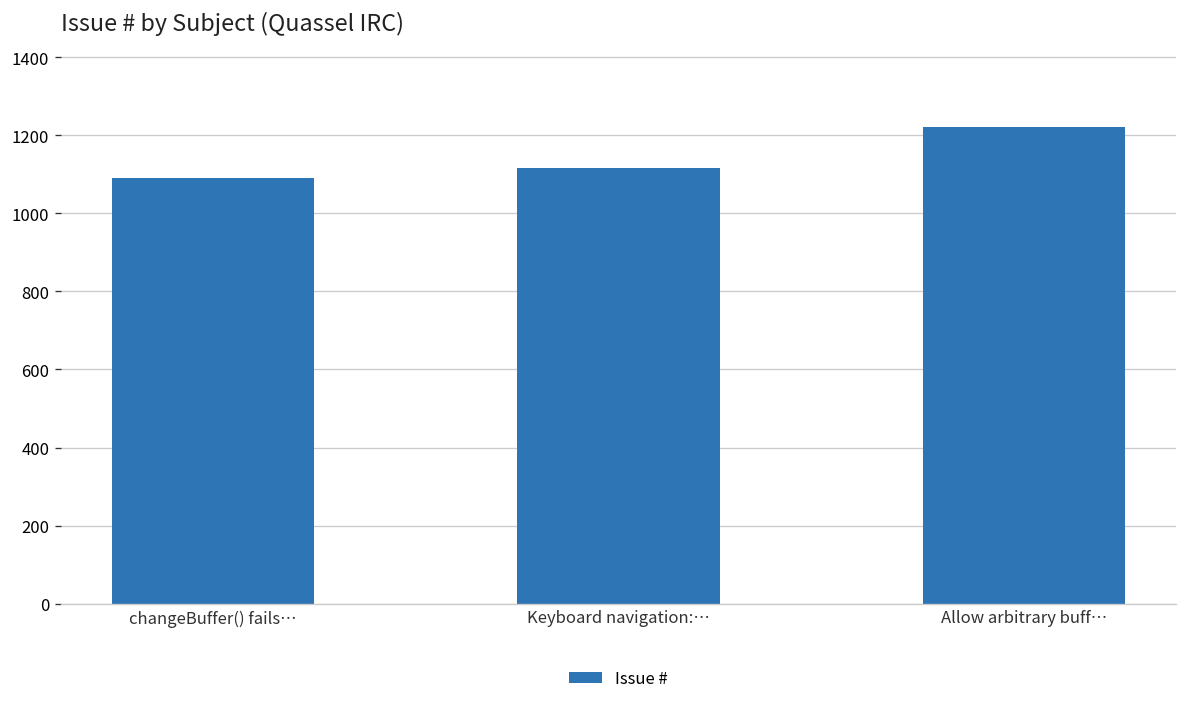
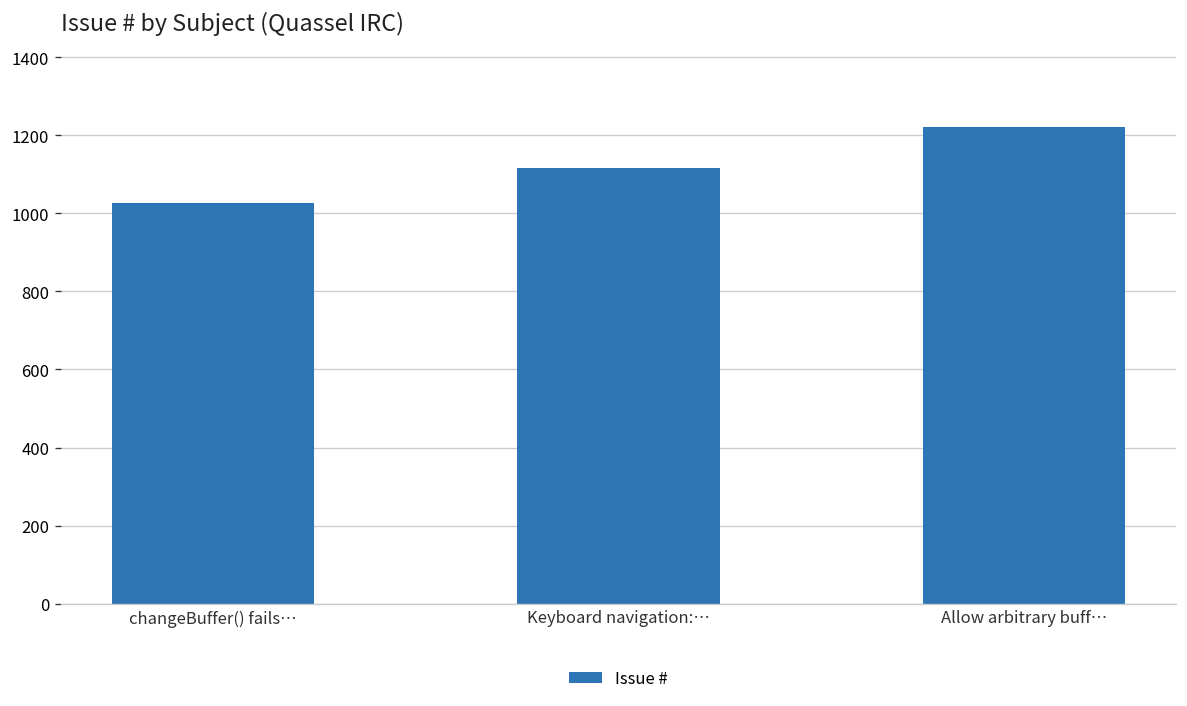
changeBuffer() fails…: 1090 -> 1030
